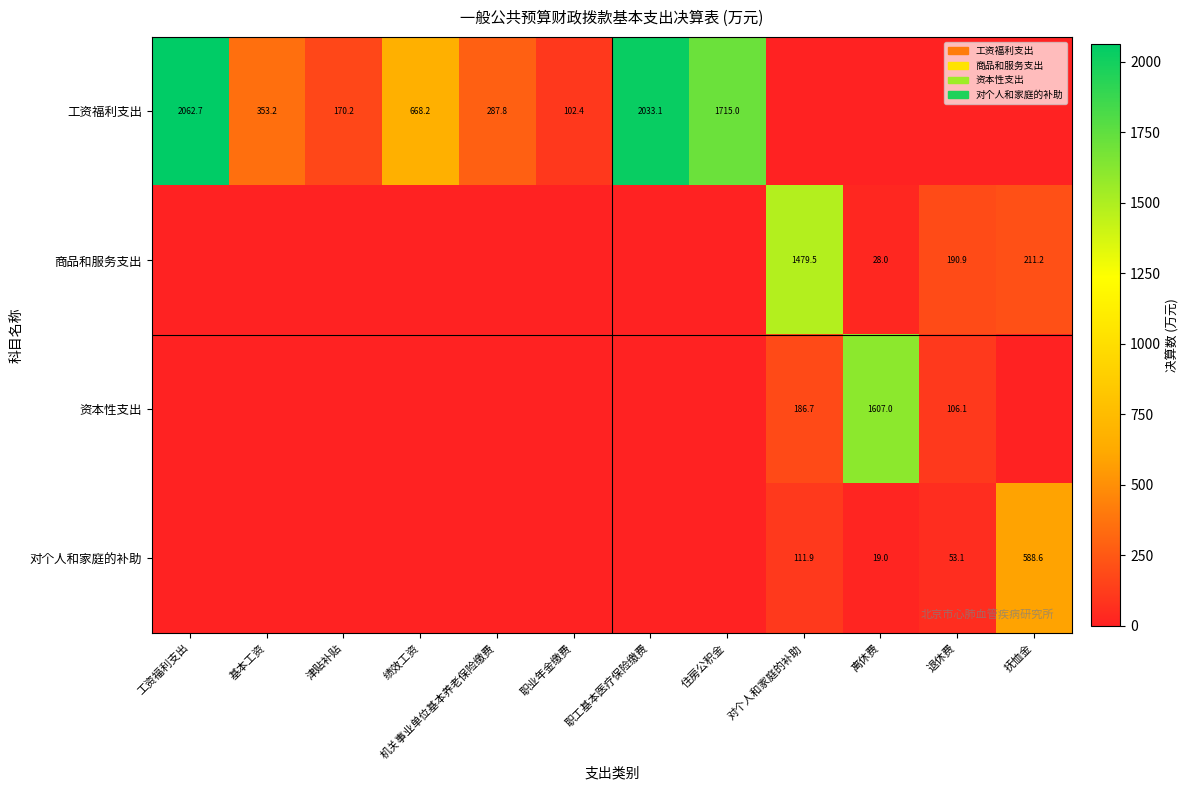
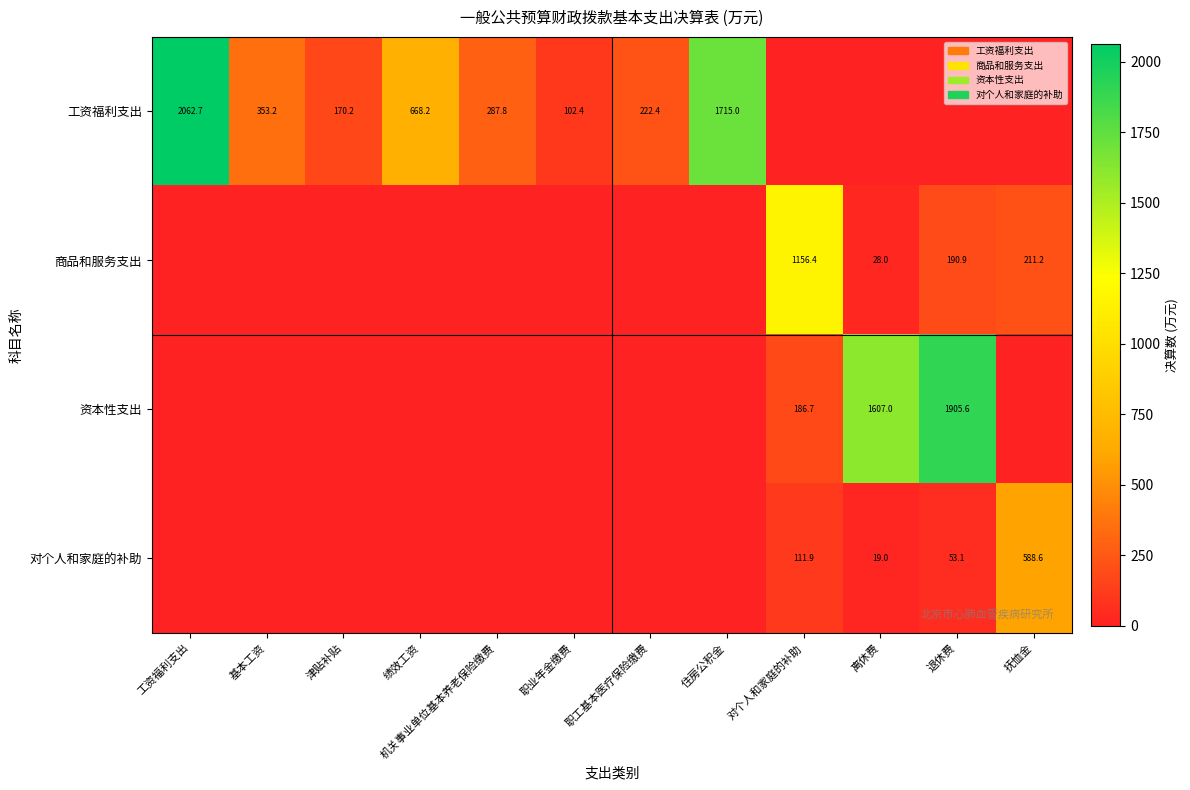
工资福利支出, 职工基本医疗保险缴费: 2033.1 -> 222.4
商品和服务支出, 对个人和家庭的补助: 1479.5 -> 1156.4
资本性支出, 退休费: 106.1 -> 1905.6
